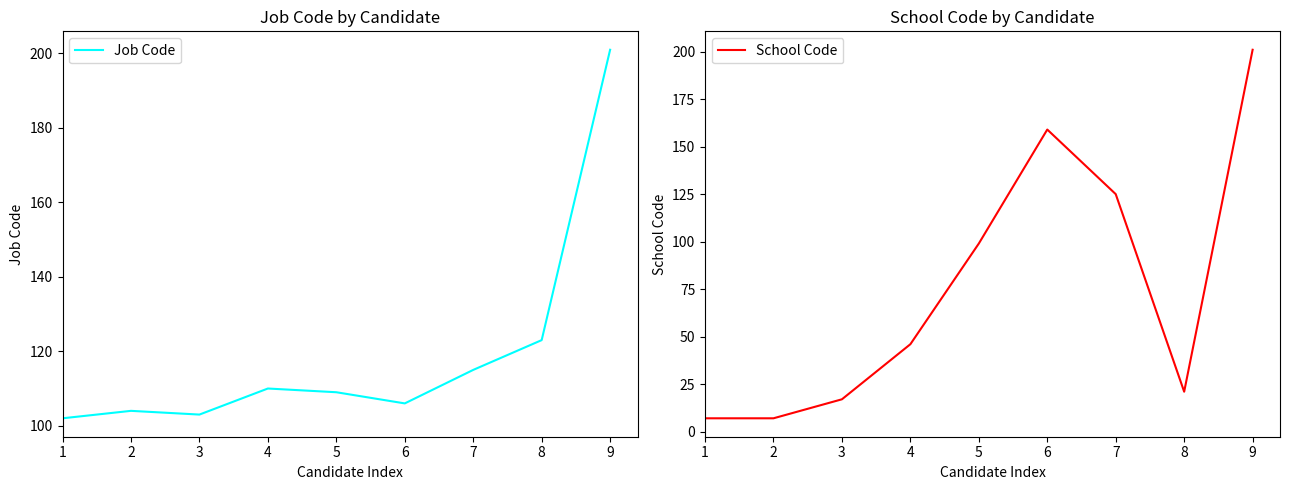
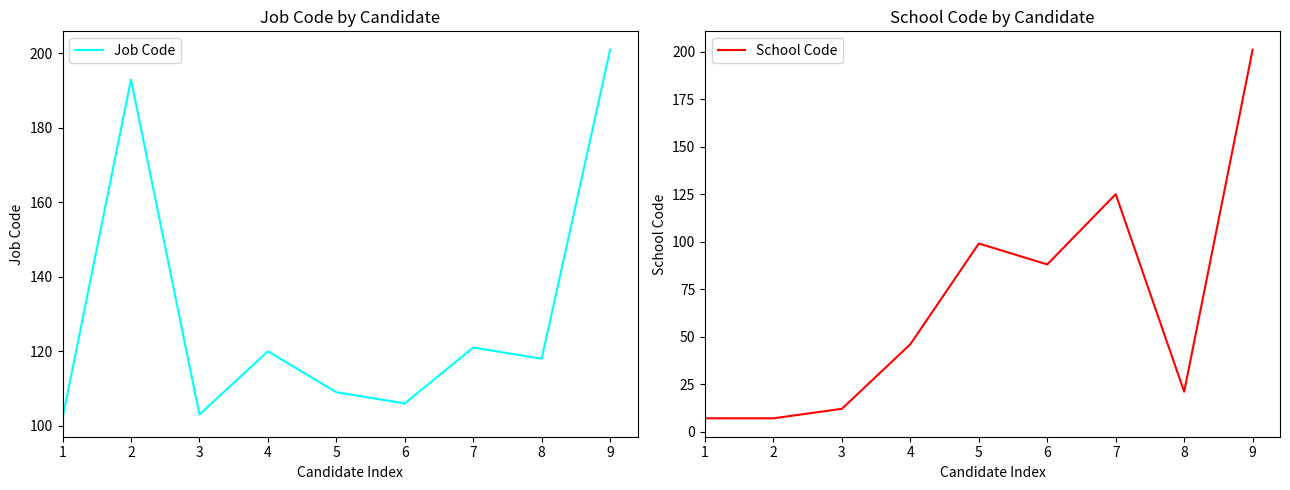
Job Code by Candidate, 2: 104 -> 193
Job Code by Candidate, 4: 110 -> 120
Job Code by Candidate, 7: 115 -> 121
Job Code by Candidate, 8: 123 -> 118
School Code by Candidate, 3: 17 -> 12
School Code by Candidate, 6: 159 -> 88
